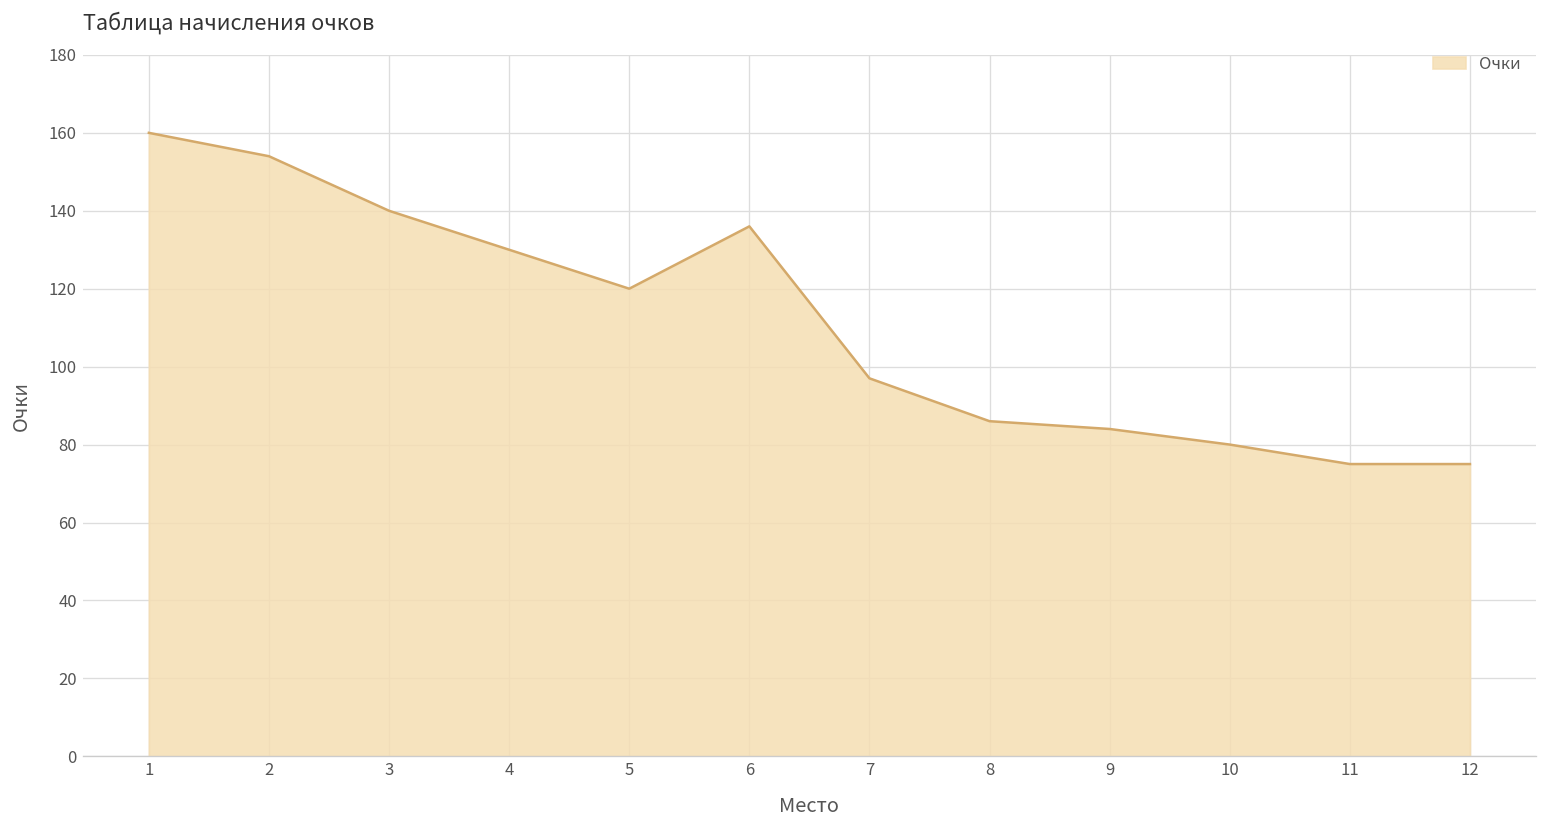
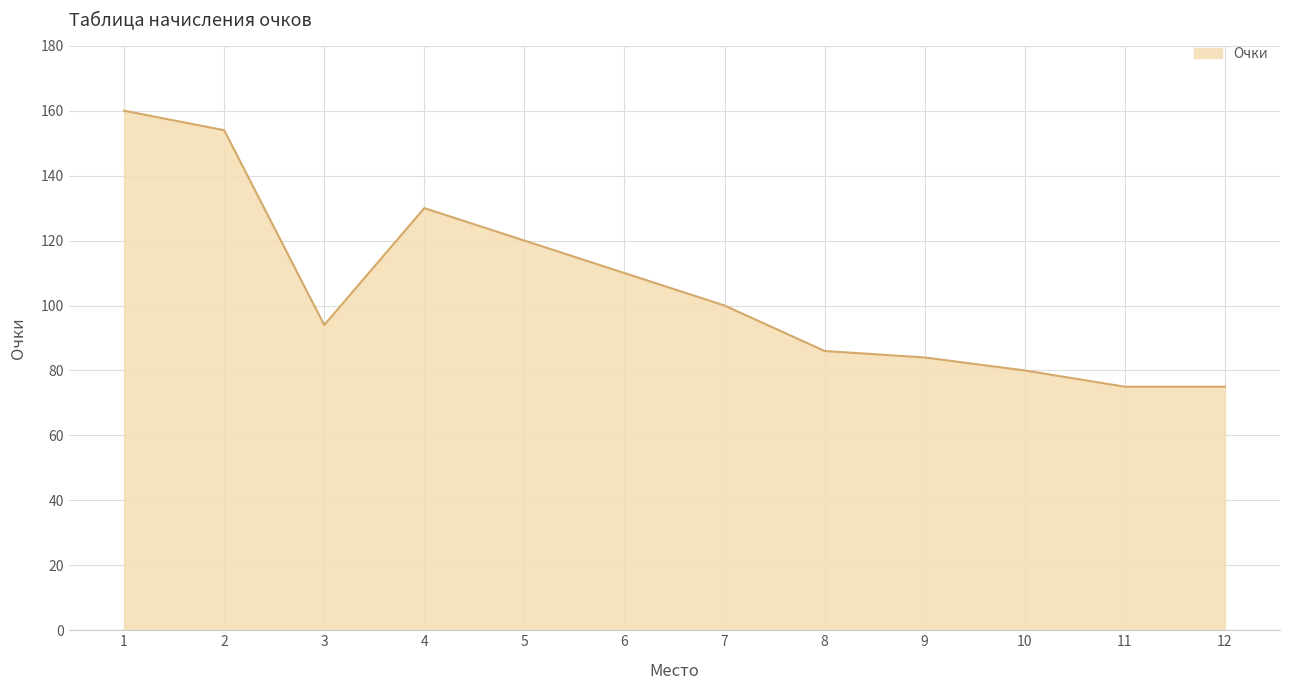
3: 140 -> 94
6: 136 -> 110
7: 97 -> 100
